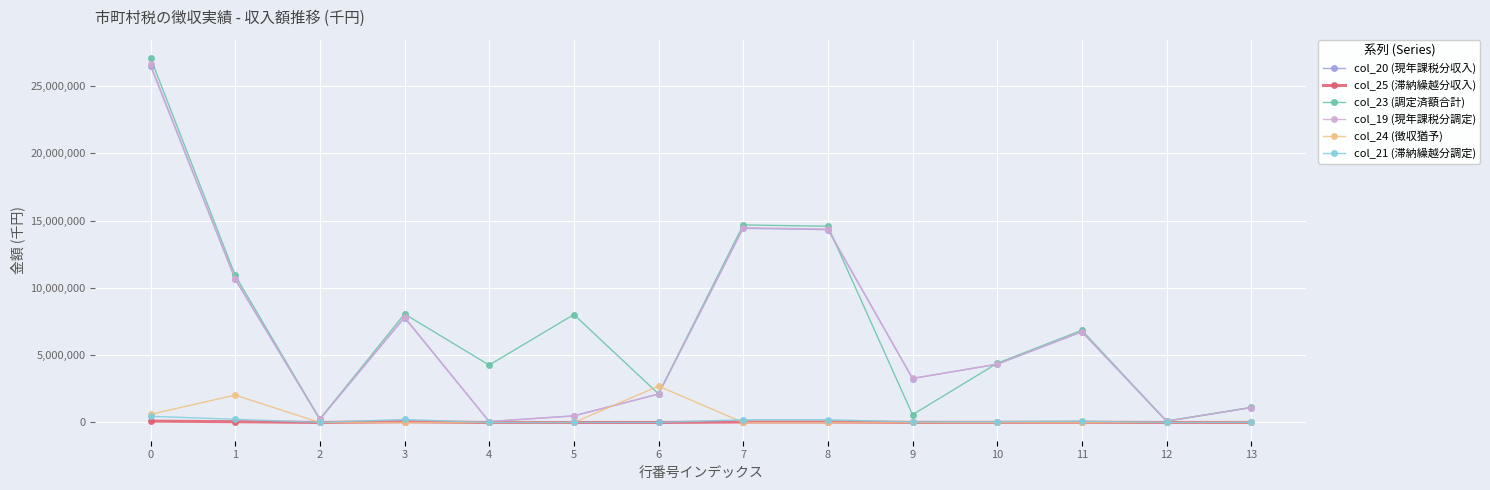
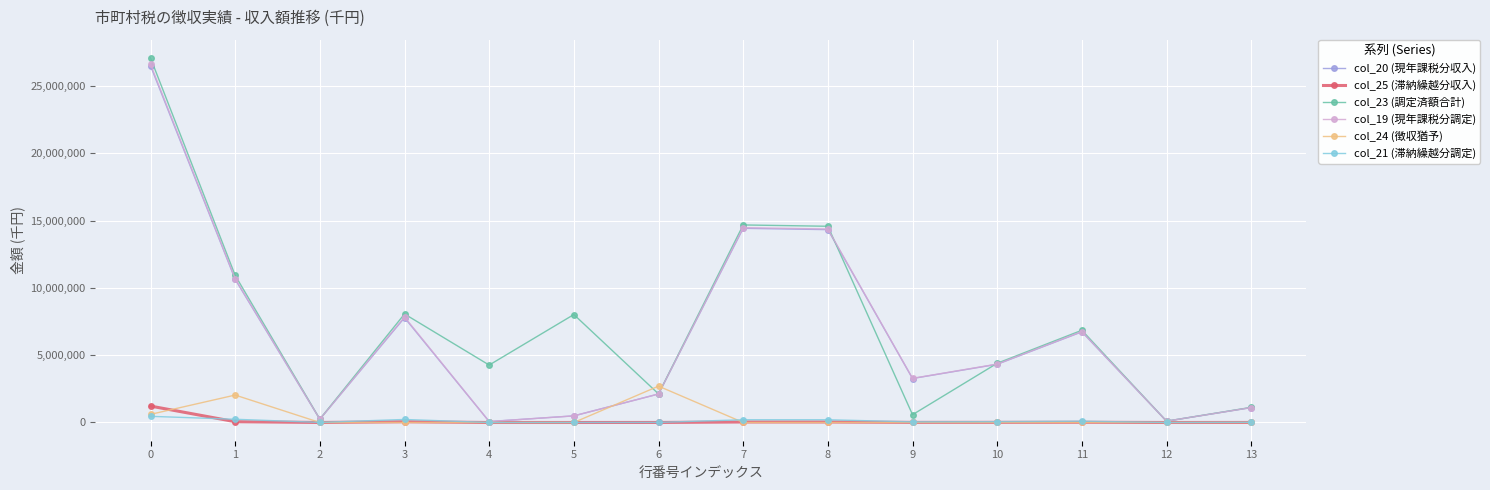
col_25 (滞納繰越分収入), 0: 100,000 -> 1,200,000
